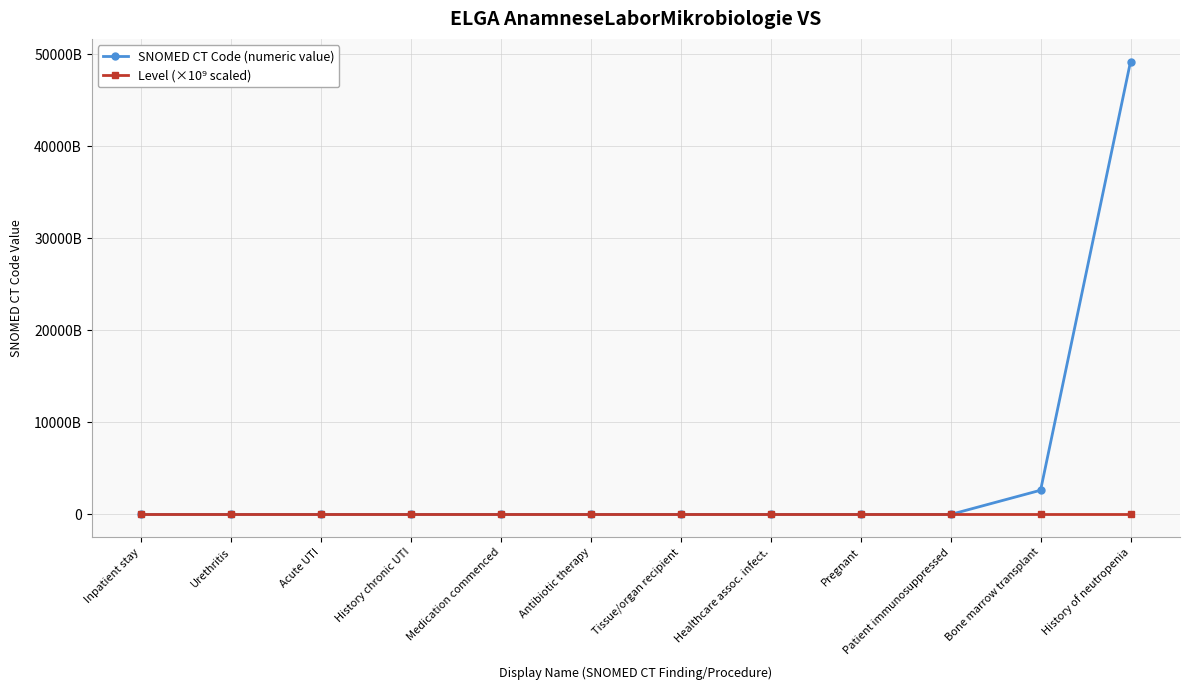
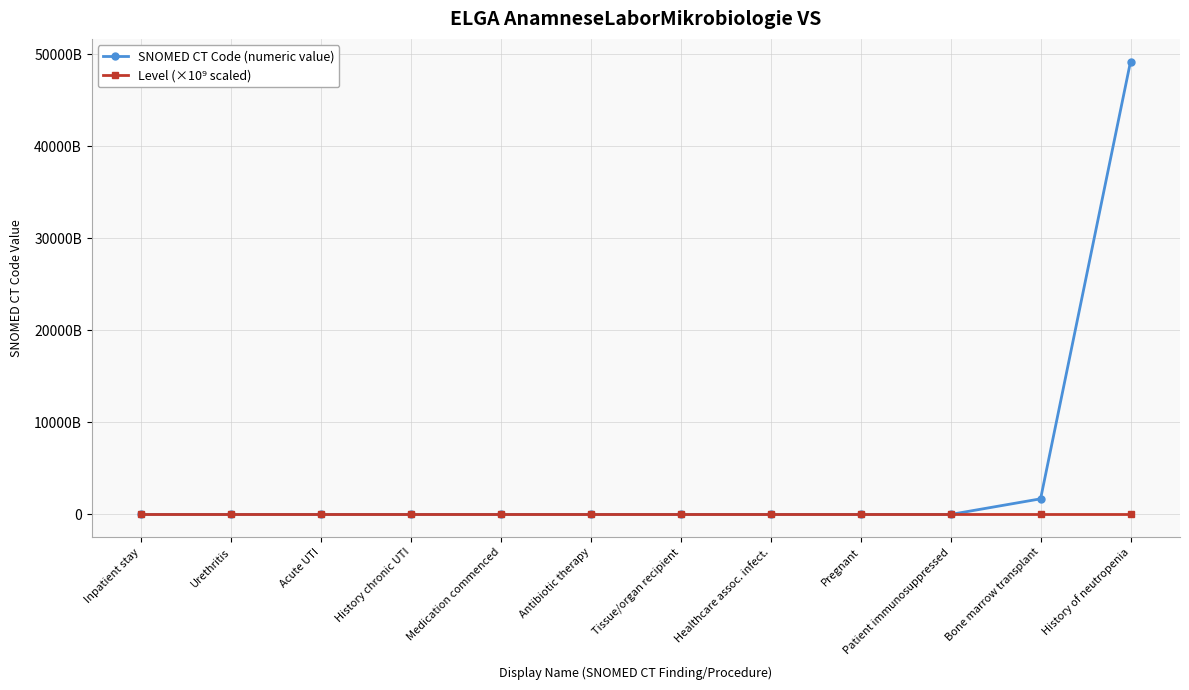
SNOMED CT Code (numeric value), Bone marrow transplant: 3000000000000 -> 2000000000000
